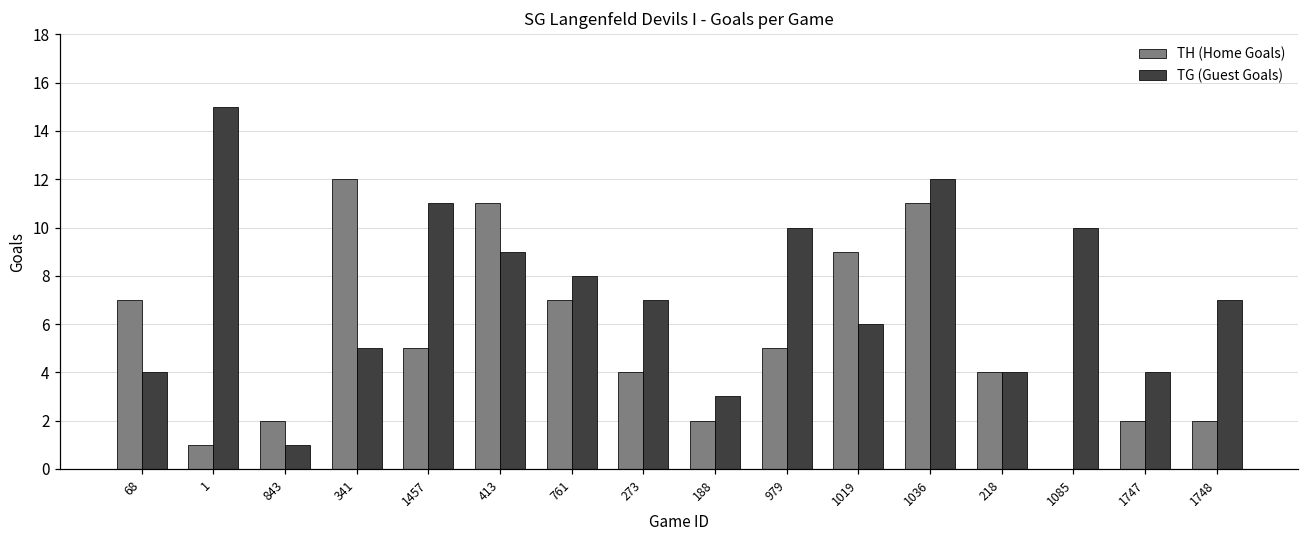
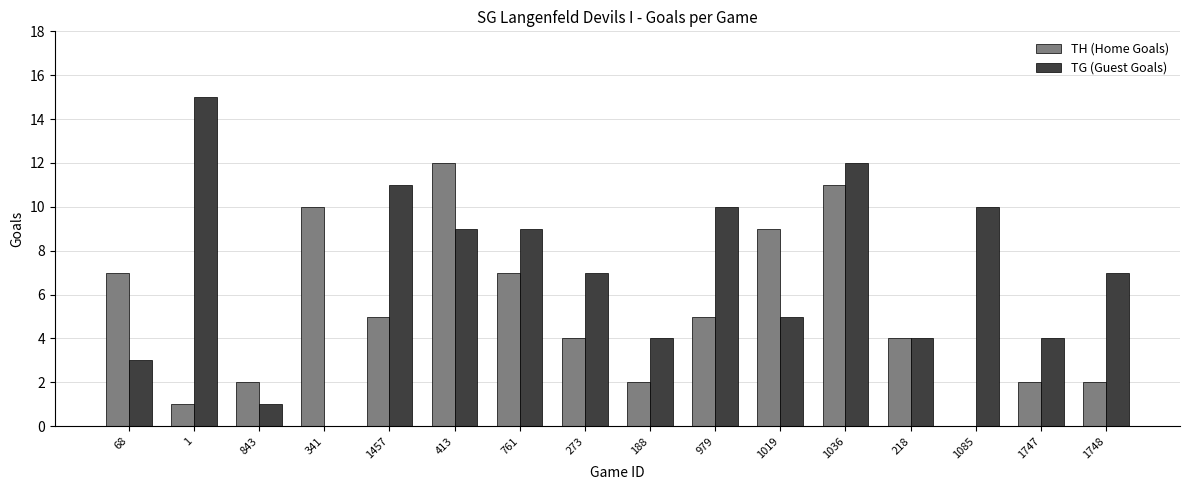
TG (Guest Goals), 68: 4 -> 3
TH (Home Goals), 341: 12 -> 10
TG (Guest Goals), 341: 5 -> 0
TH (Home Goals), 413: 11 -> 12
TG (Guest Goals), 761: 8 -> 9
TG (Guest Goals), 188: 3 -> 4
TG (Guest Goals), 1019: 6 -> 5
